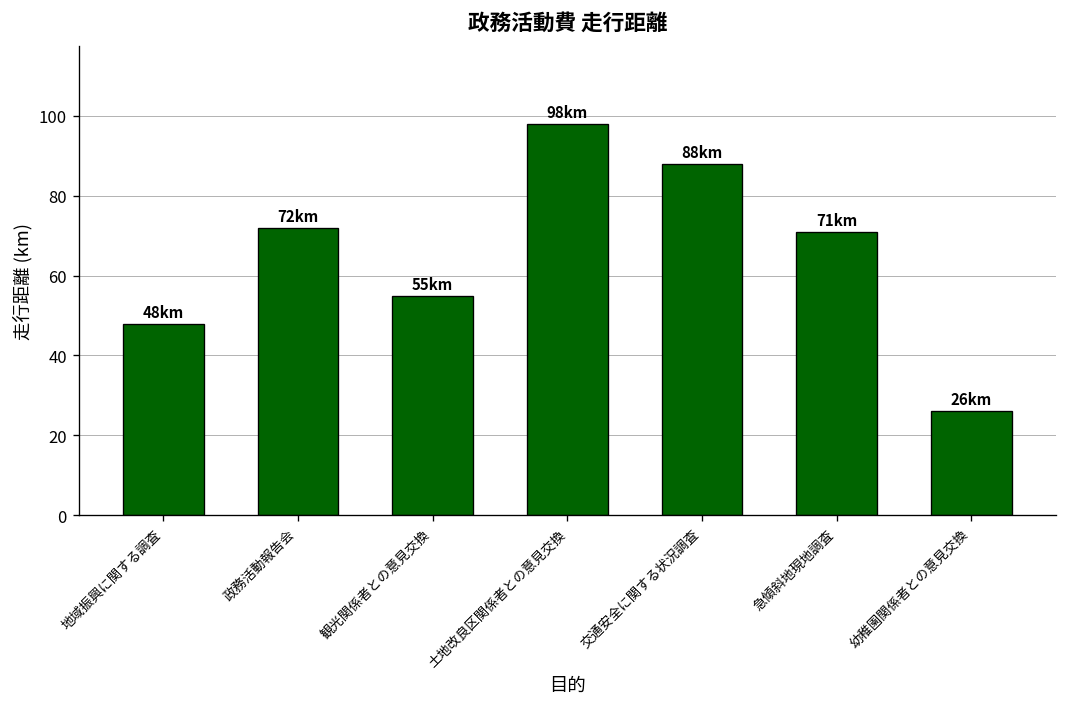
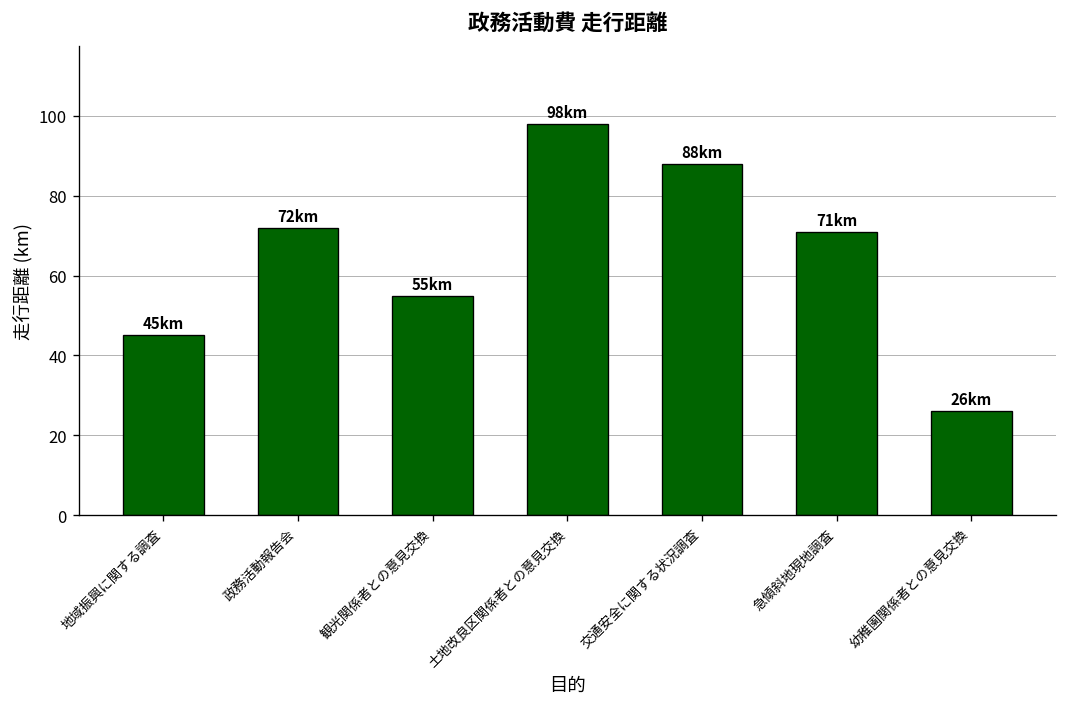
地域振興に関する調査: 48 -> 45
